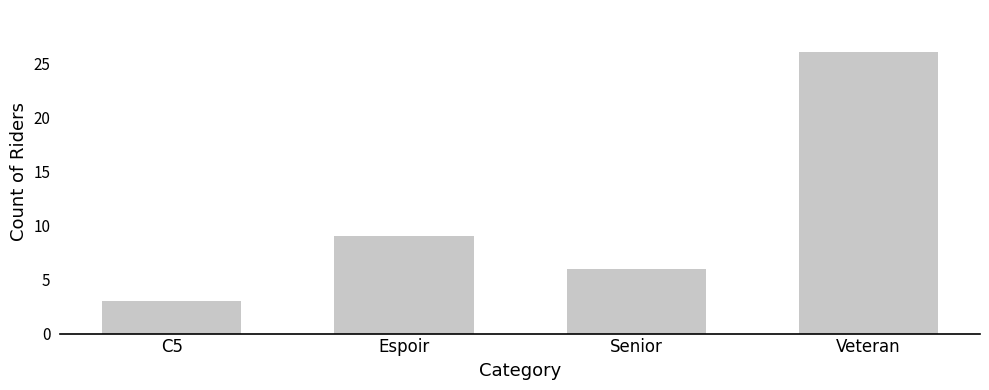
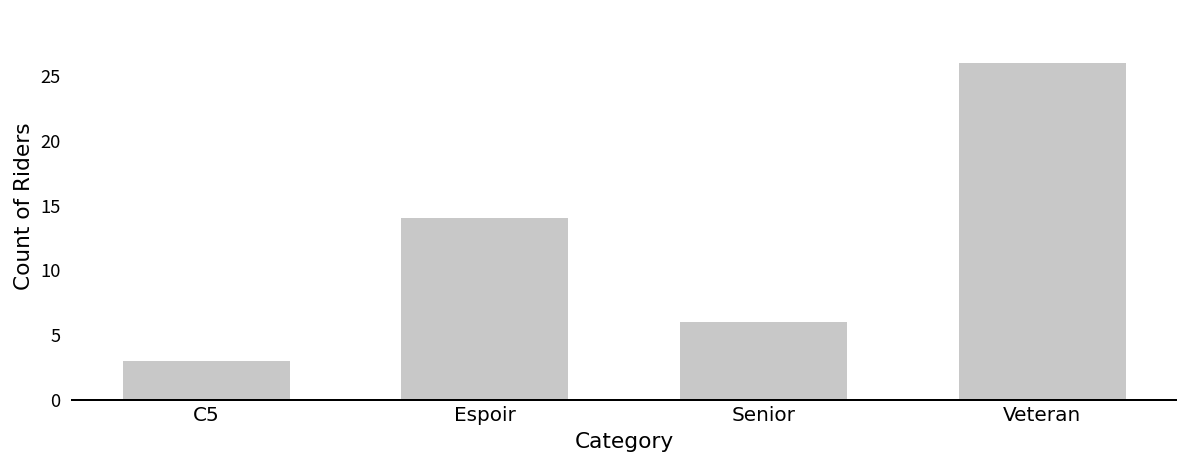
Espoir: 9 -> 14
